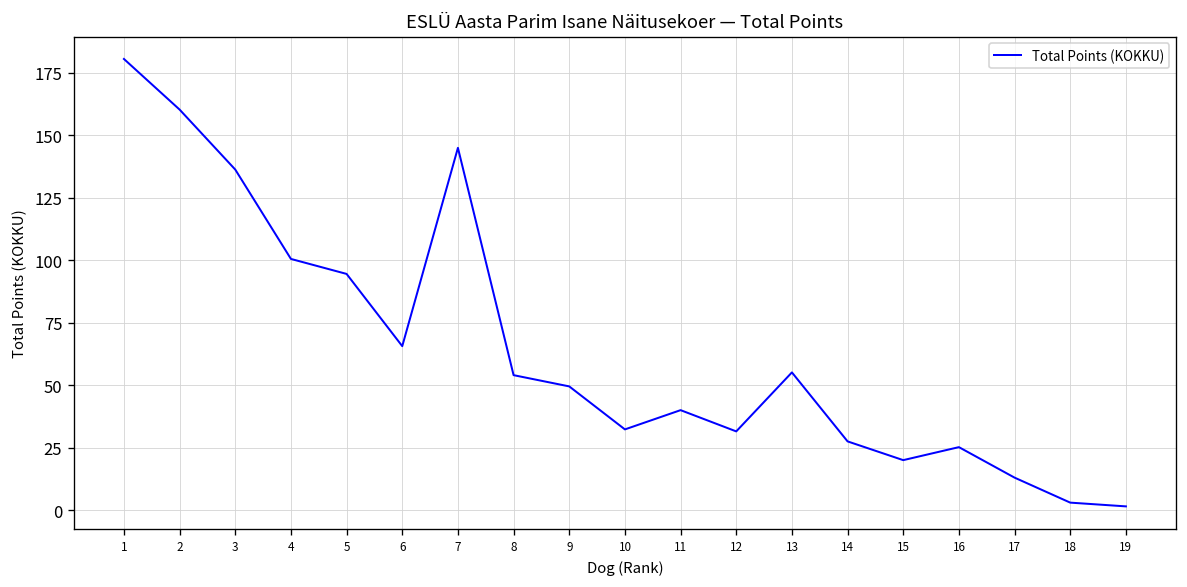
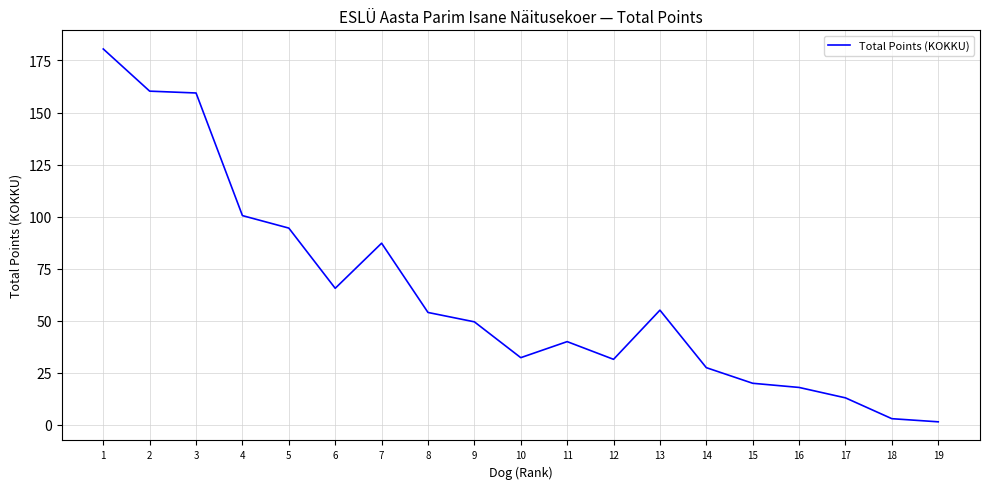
3: 136 -> 159
7: 145 -> 87
16: 25 -> 18
